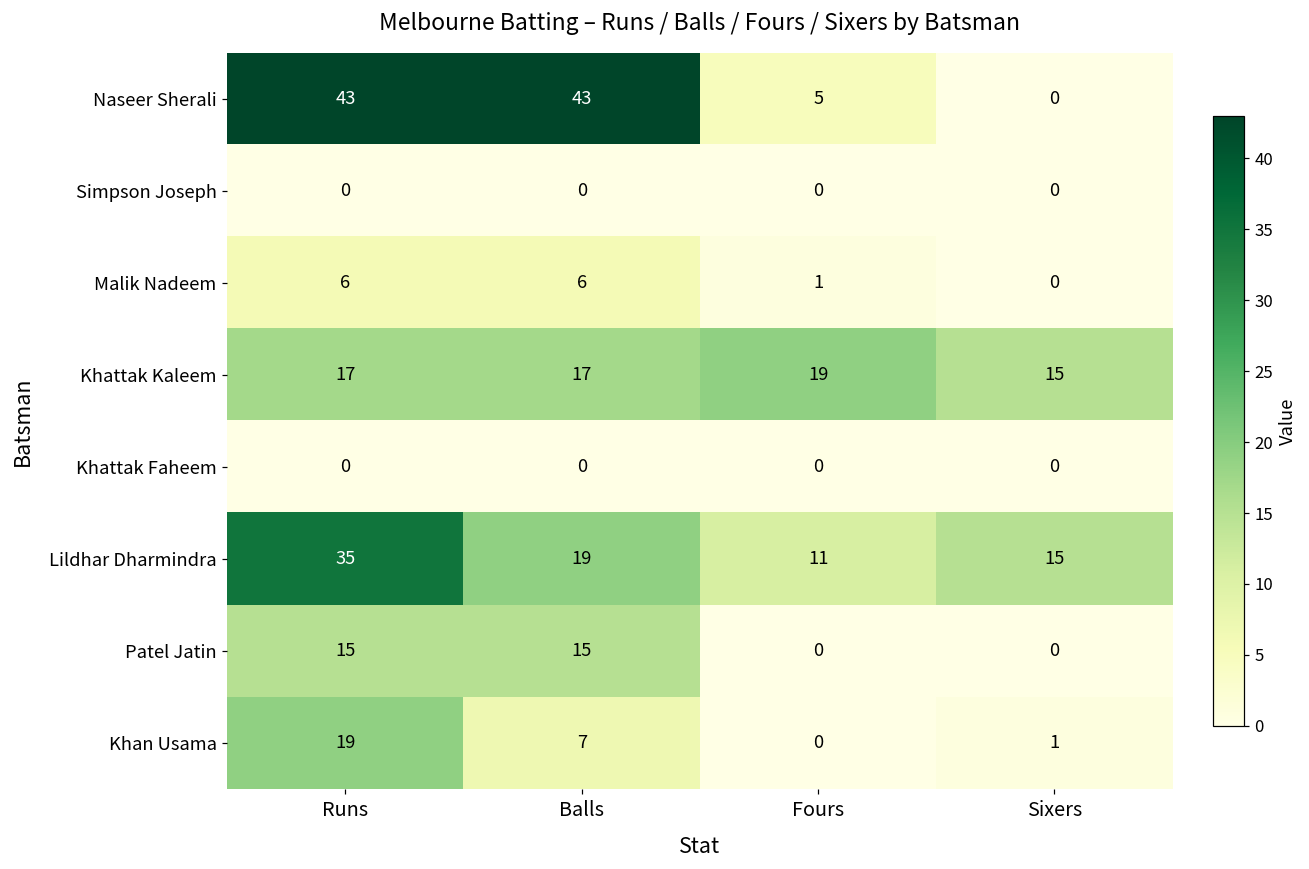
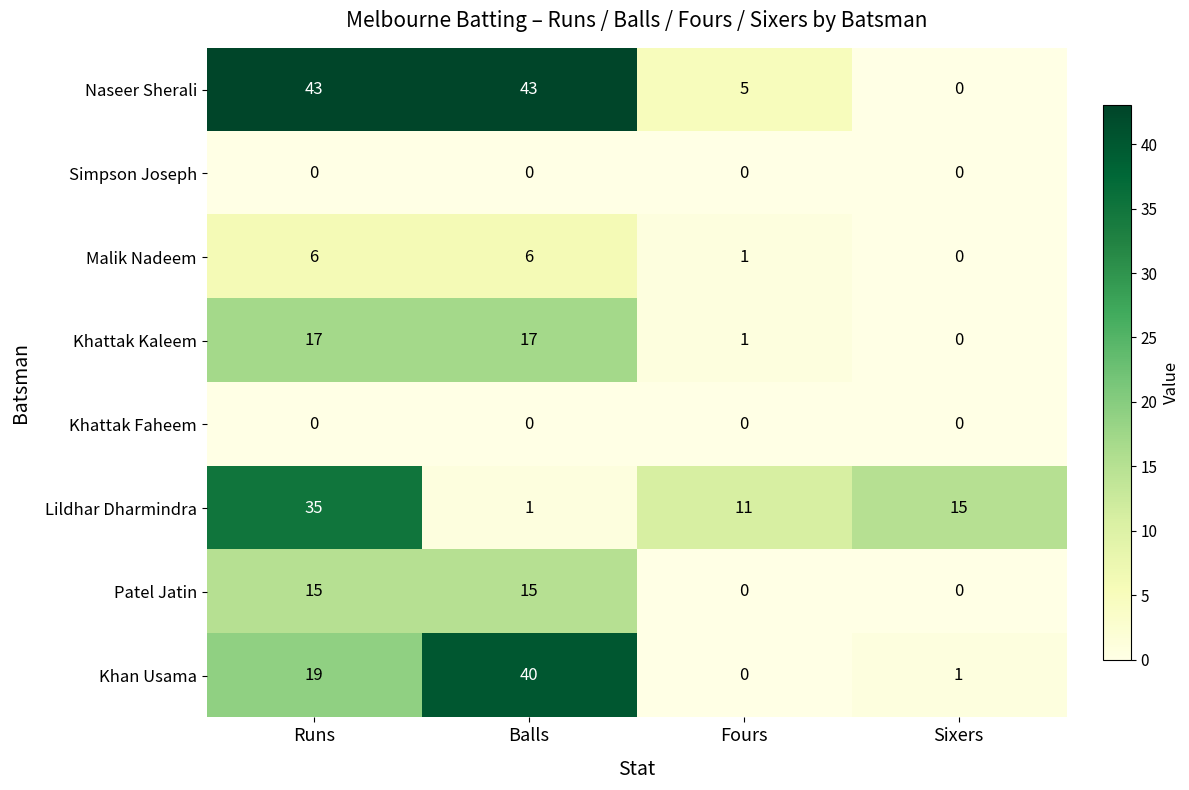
Khattak Kaleem, Fours: 19 -> 1
Khattak Kaleem, Sixers: 15 -> 0
Lildhar Dharmindra, Balls: 19 -> 1
Khan Usama, Balls: 7 -> 40
